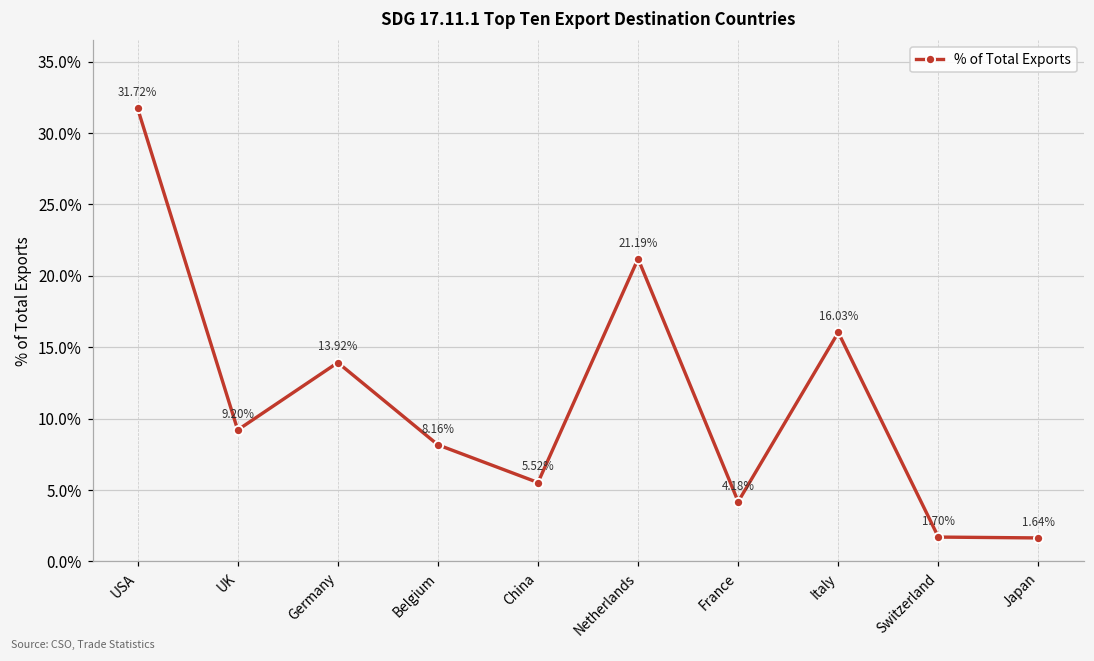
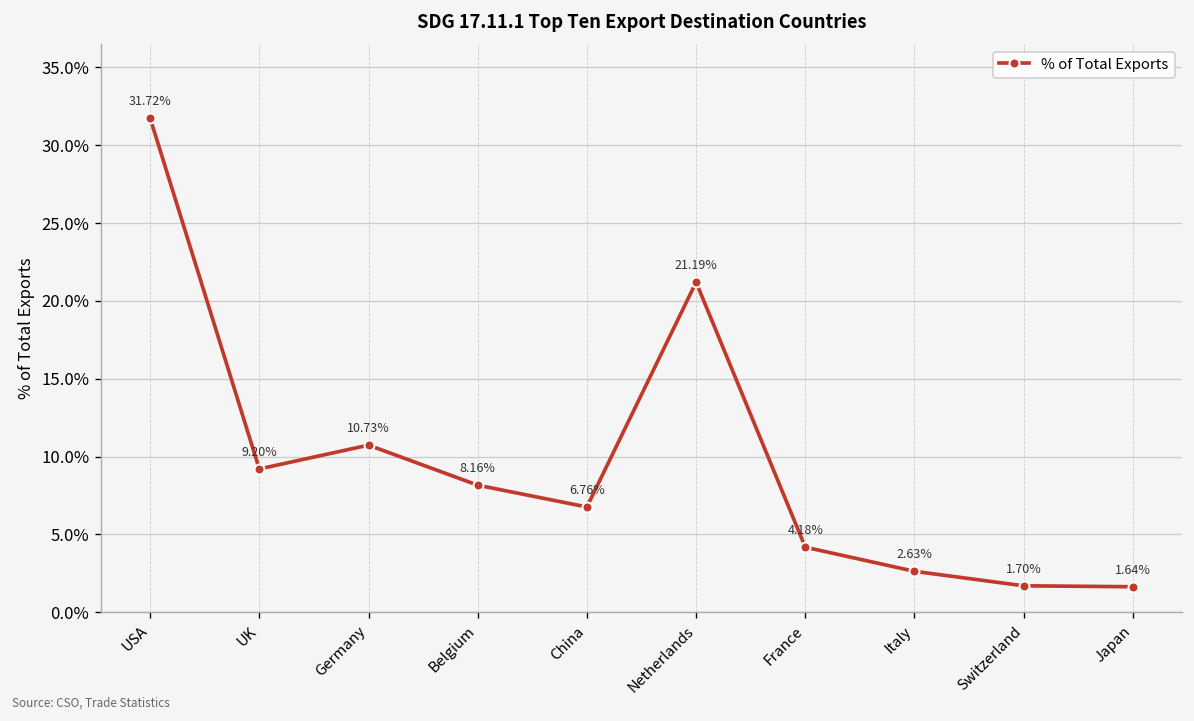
Germany: 13.92% -> 10.73%
China: 5.52% -> 6.76%
Italy: 16.03% -> 2.63%
